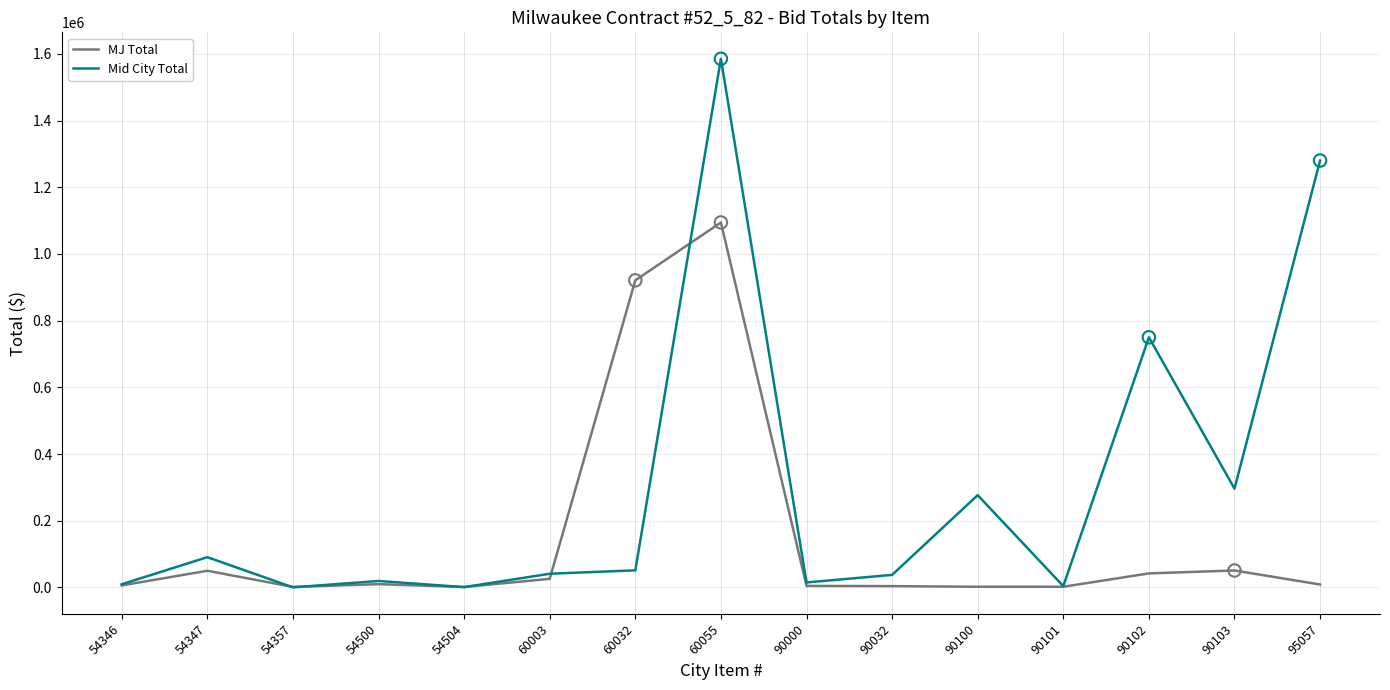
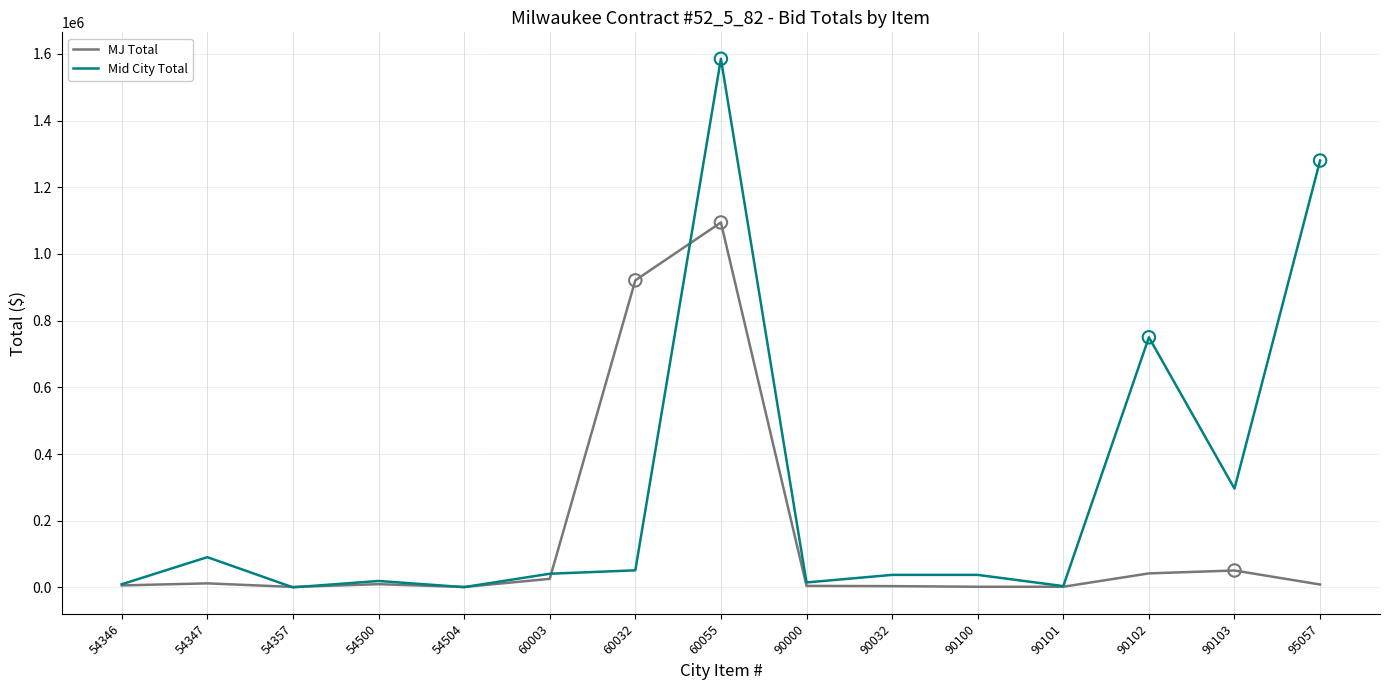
MJ Total, 54347: 50000 -> 10000
Mid City Total, 90100: 280000 -> 40000
